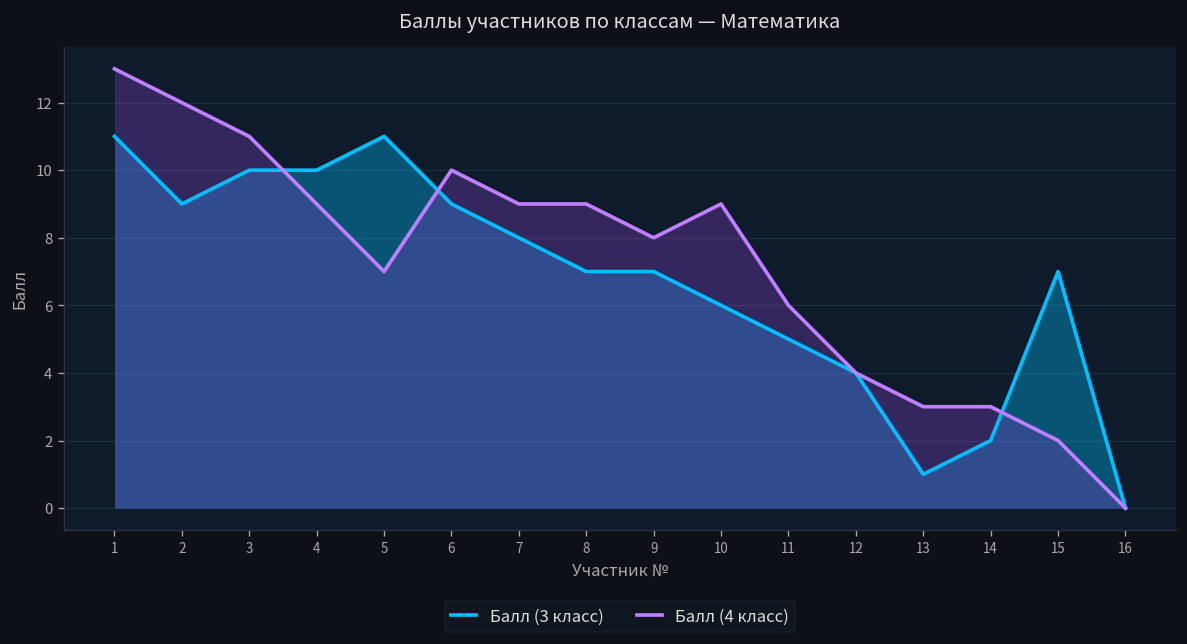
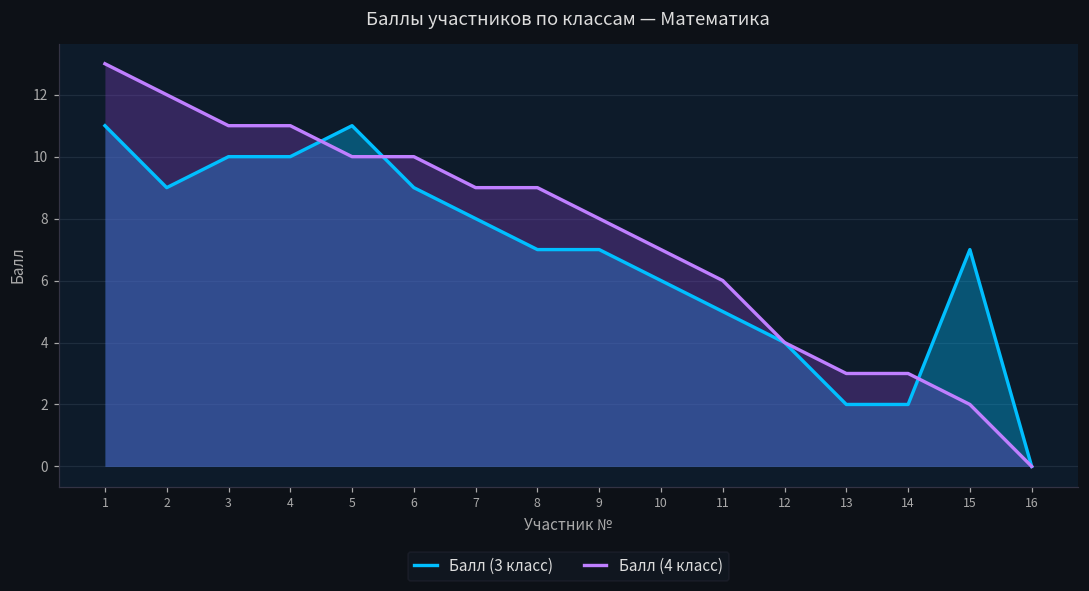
Балл (4 класс), 4: 9 -> 11
Балл (4 класс), 5: 7 -> 10
Балл (4 класс), 10: 9 -> 7
Балл (3 класс), 13: 1 -> 2
